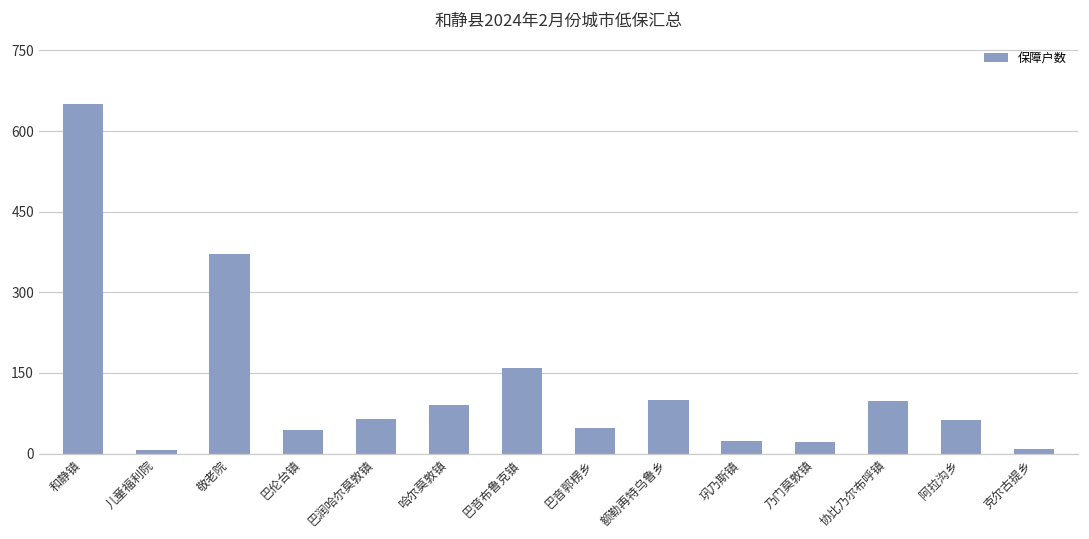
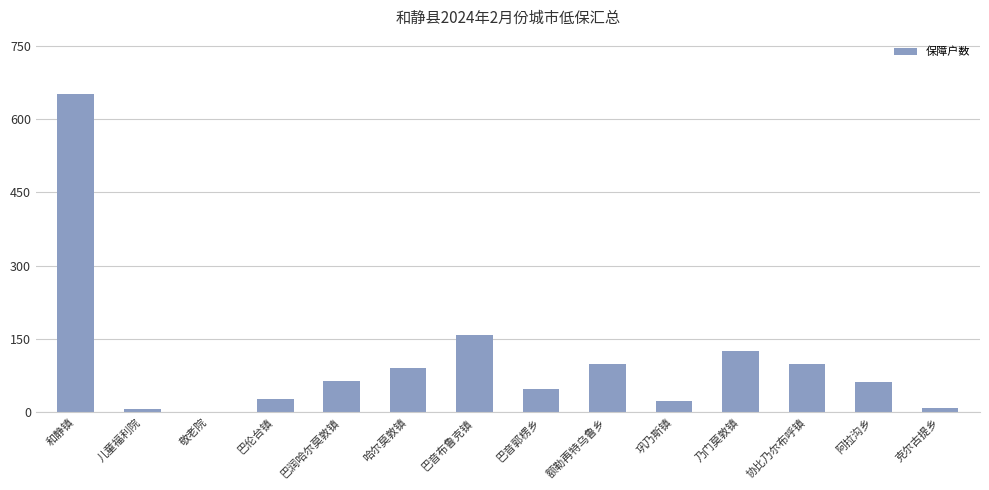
敬老院: 370 -> 0
巴伦台镇: 40 -> 30
乃门莫敦镇: 20 -> 130
